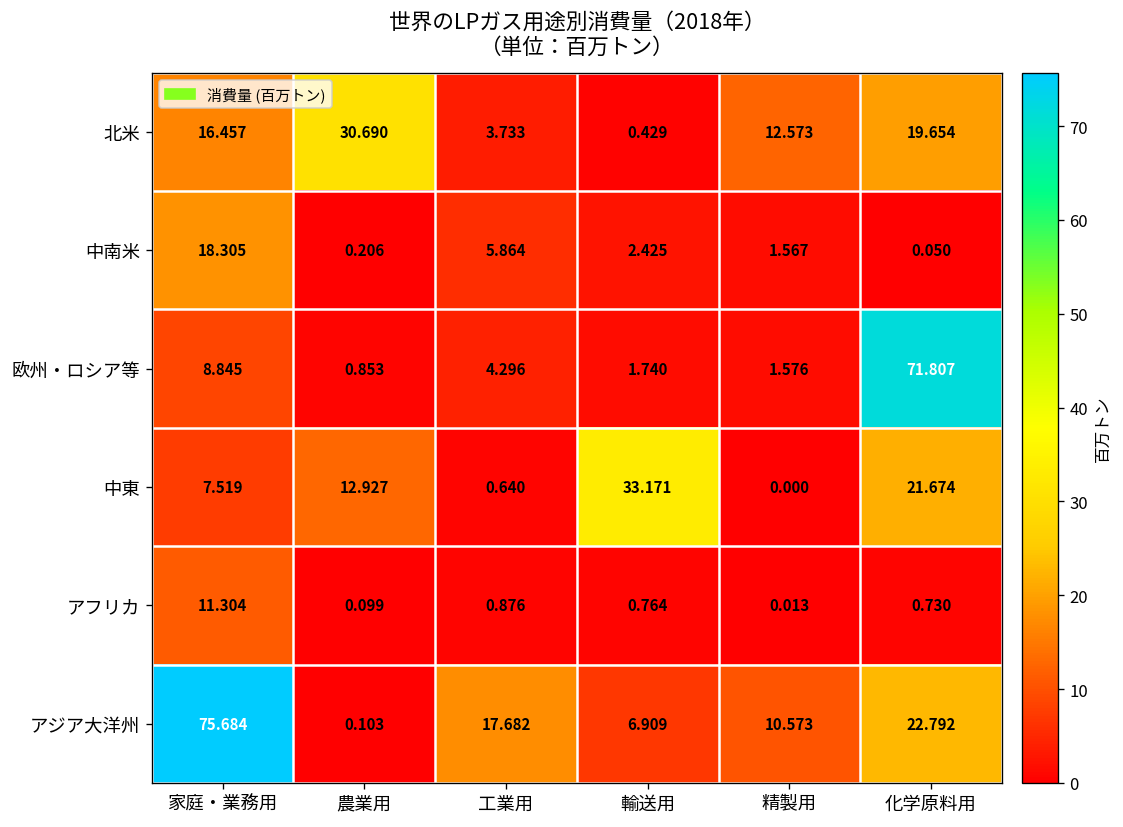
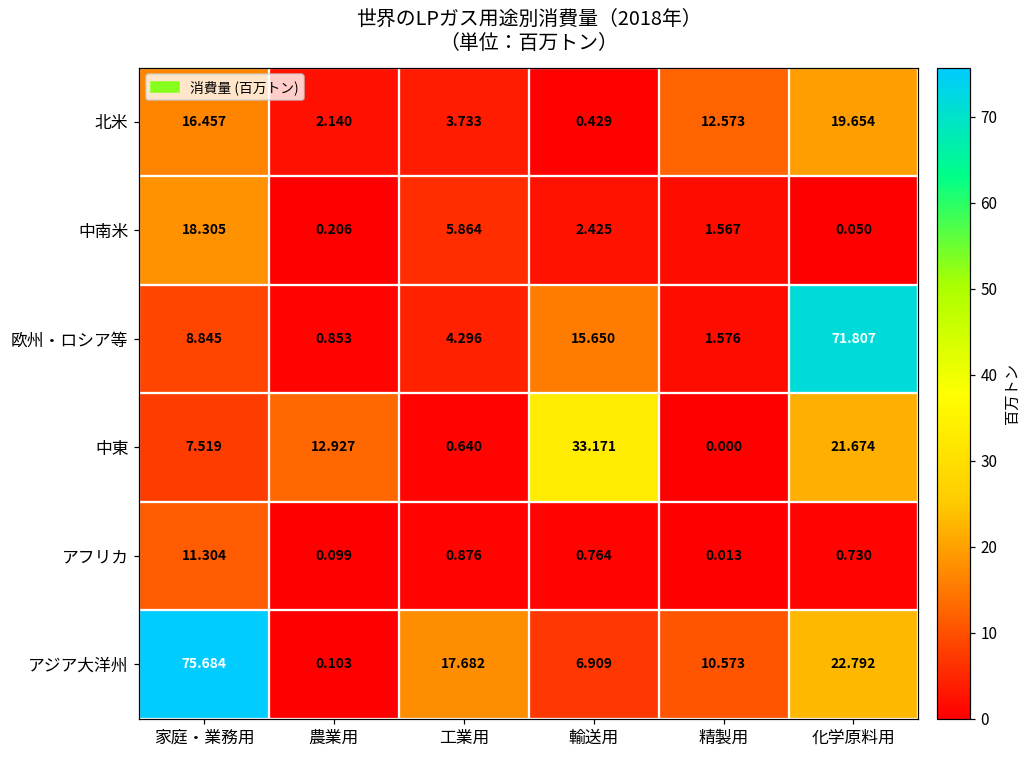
北米, 農業用: 30.690 -> 2.140
欧州・ロシア等, 輸送用: 1.740 -> 15.650
